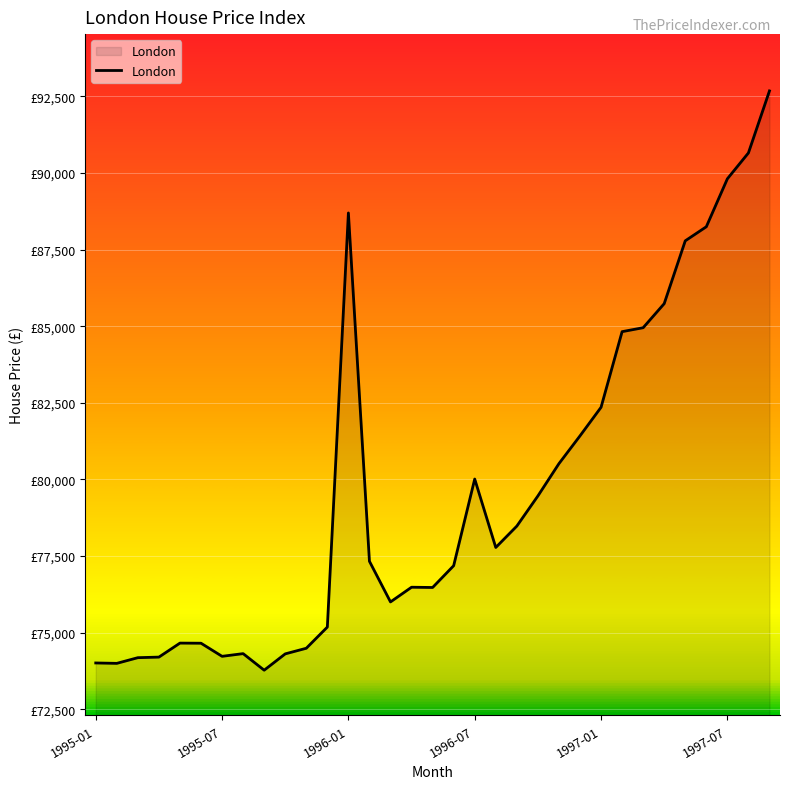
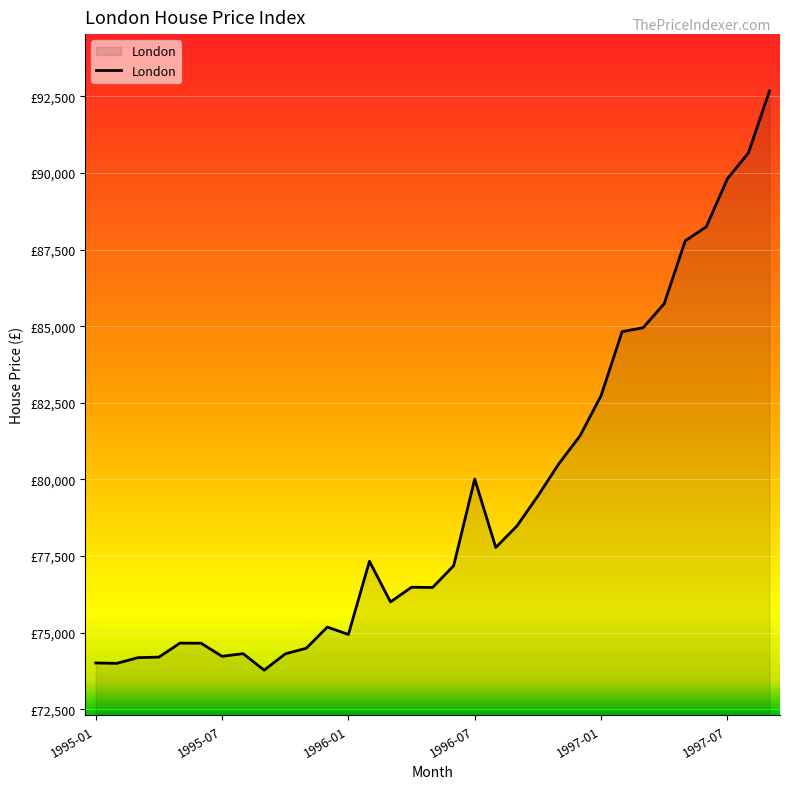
1996-01: £88,700 -> £74,900
1997-01: £82,400 -> £82,700
